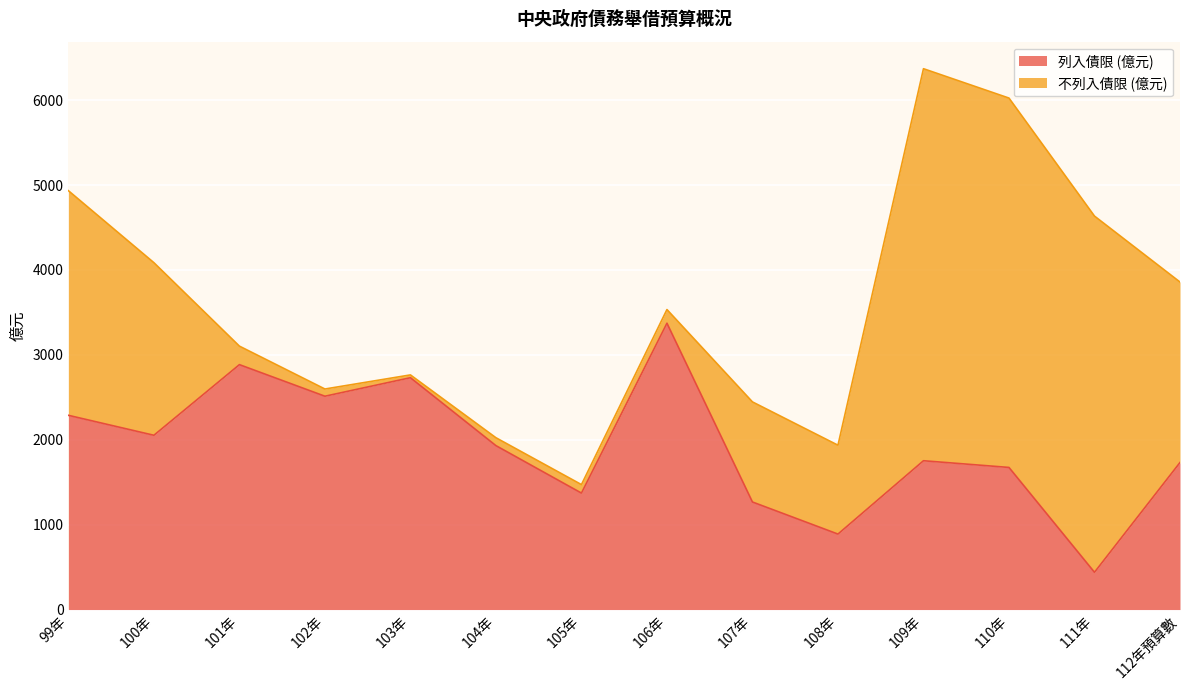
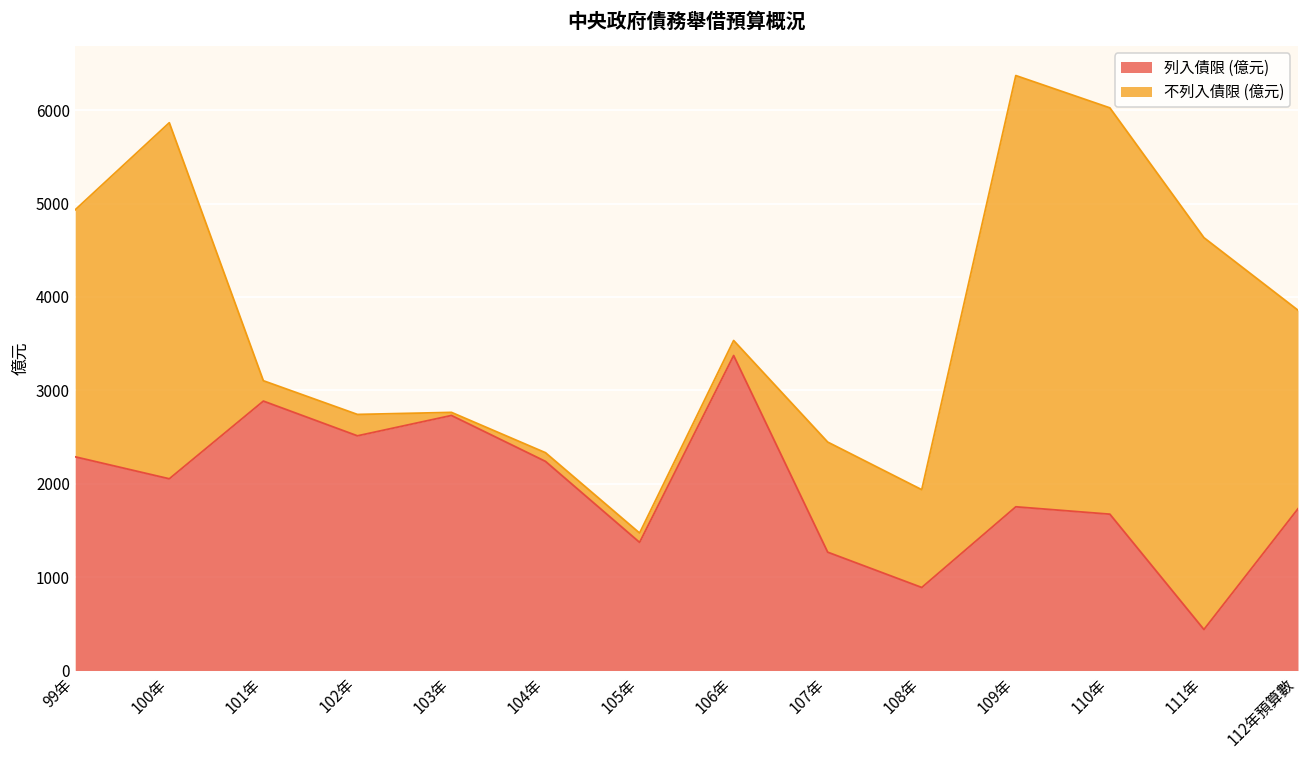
不列入債限 (億元), 100年: 2000 -> 3800
不列入債限 (億元), 102年: 100 -> 200
列入債限 (億元), 104年: 1900 -> 2200
